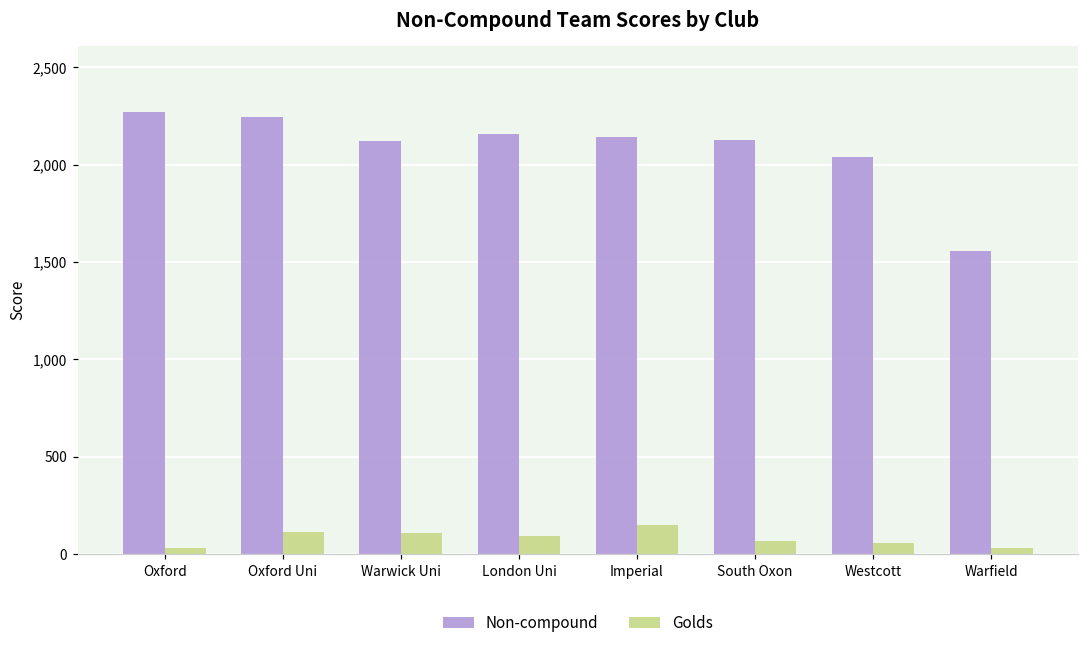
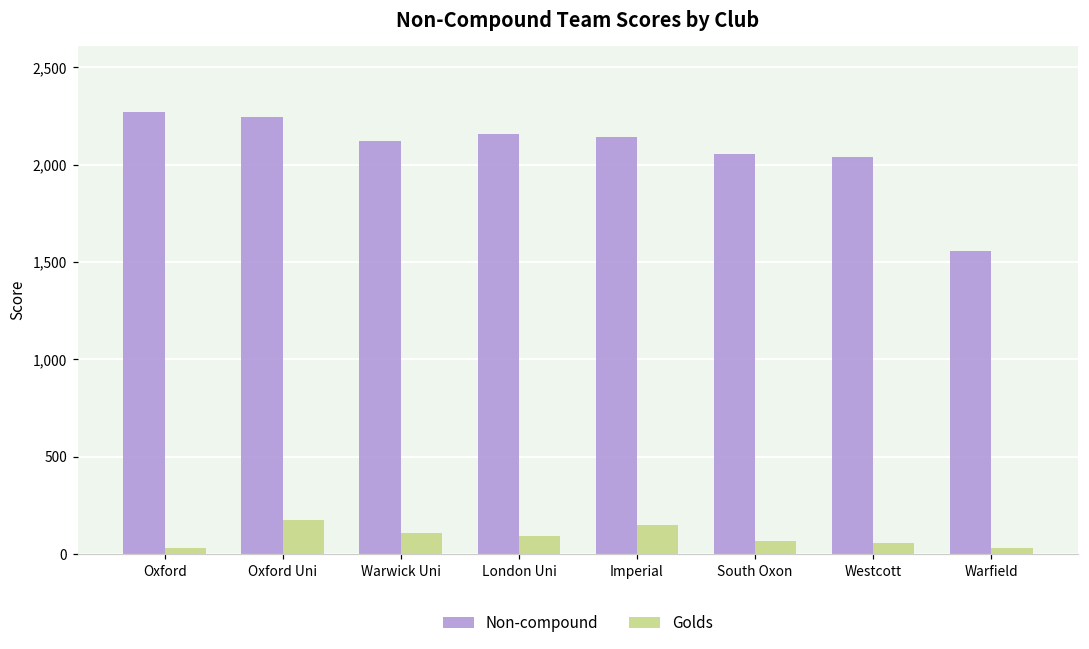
Golds, Oxford Uni: 120 -> 180
Non-compound, South Oxon: 2,130 -> 2,060
